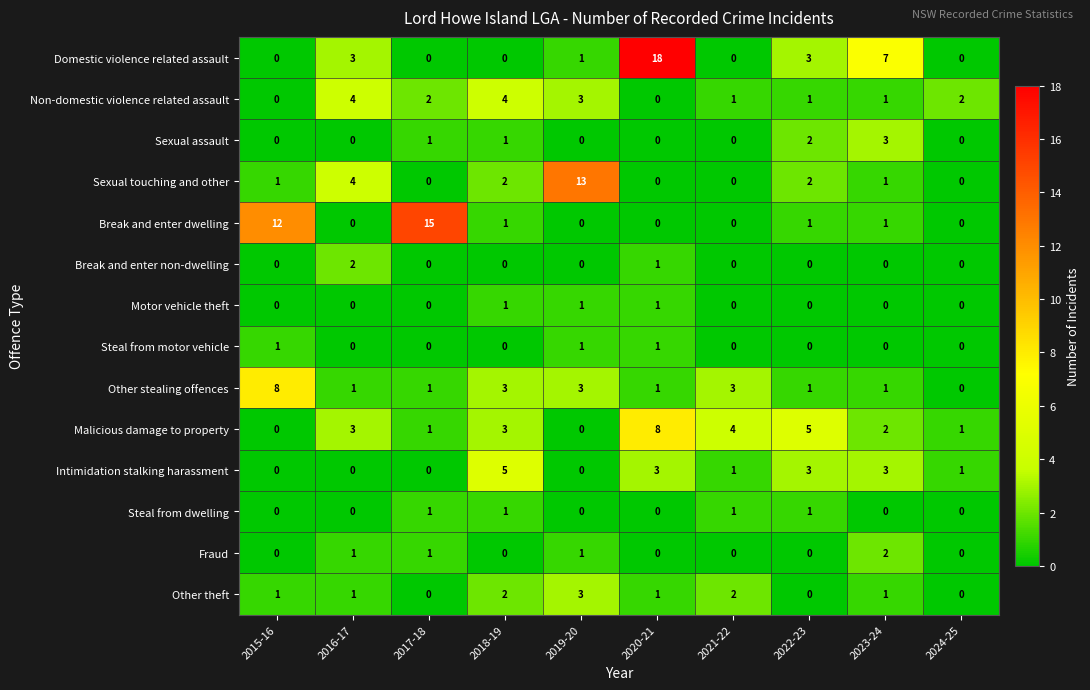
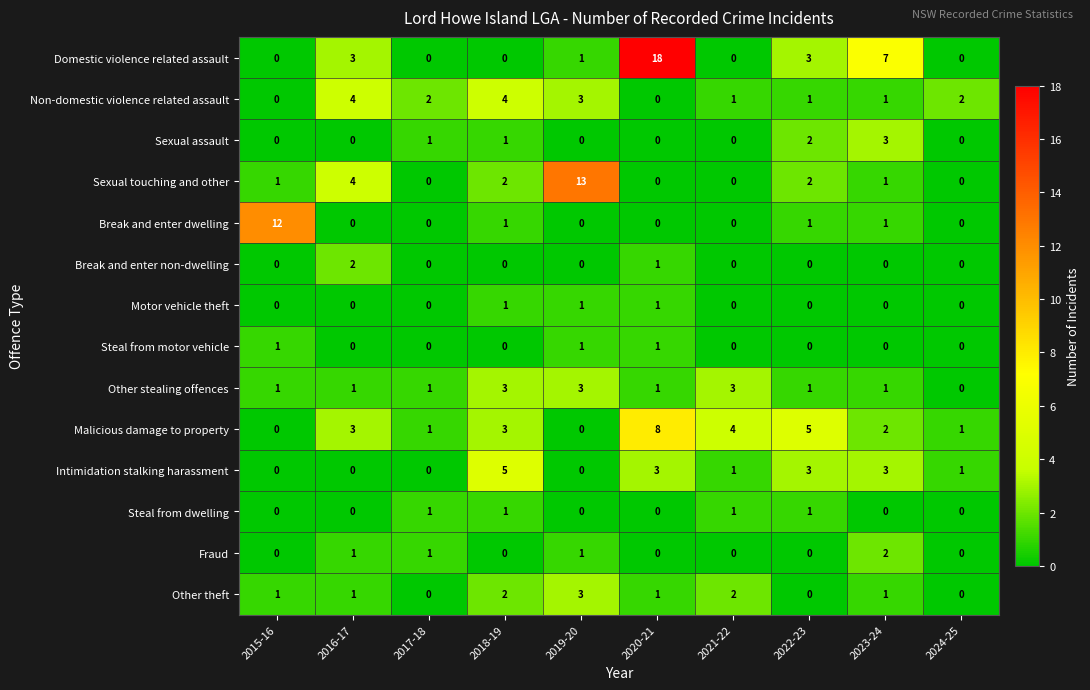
Break and enter dwelling, 2017-18: 15 -> 0
Other stealing offences, 2015-16: 8 -> 1
